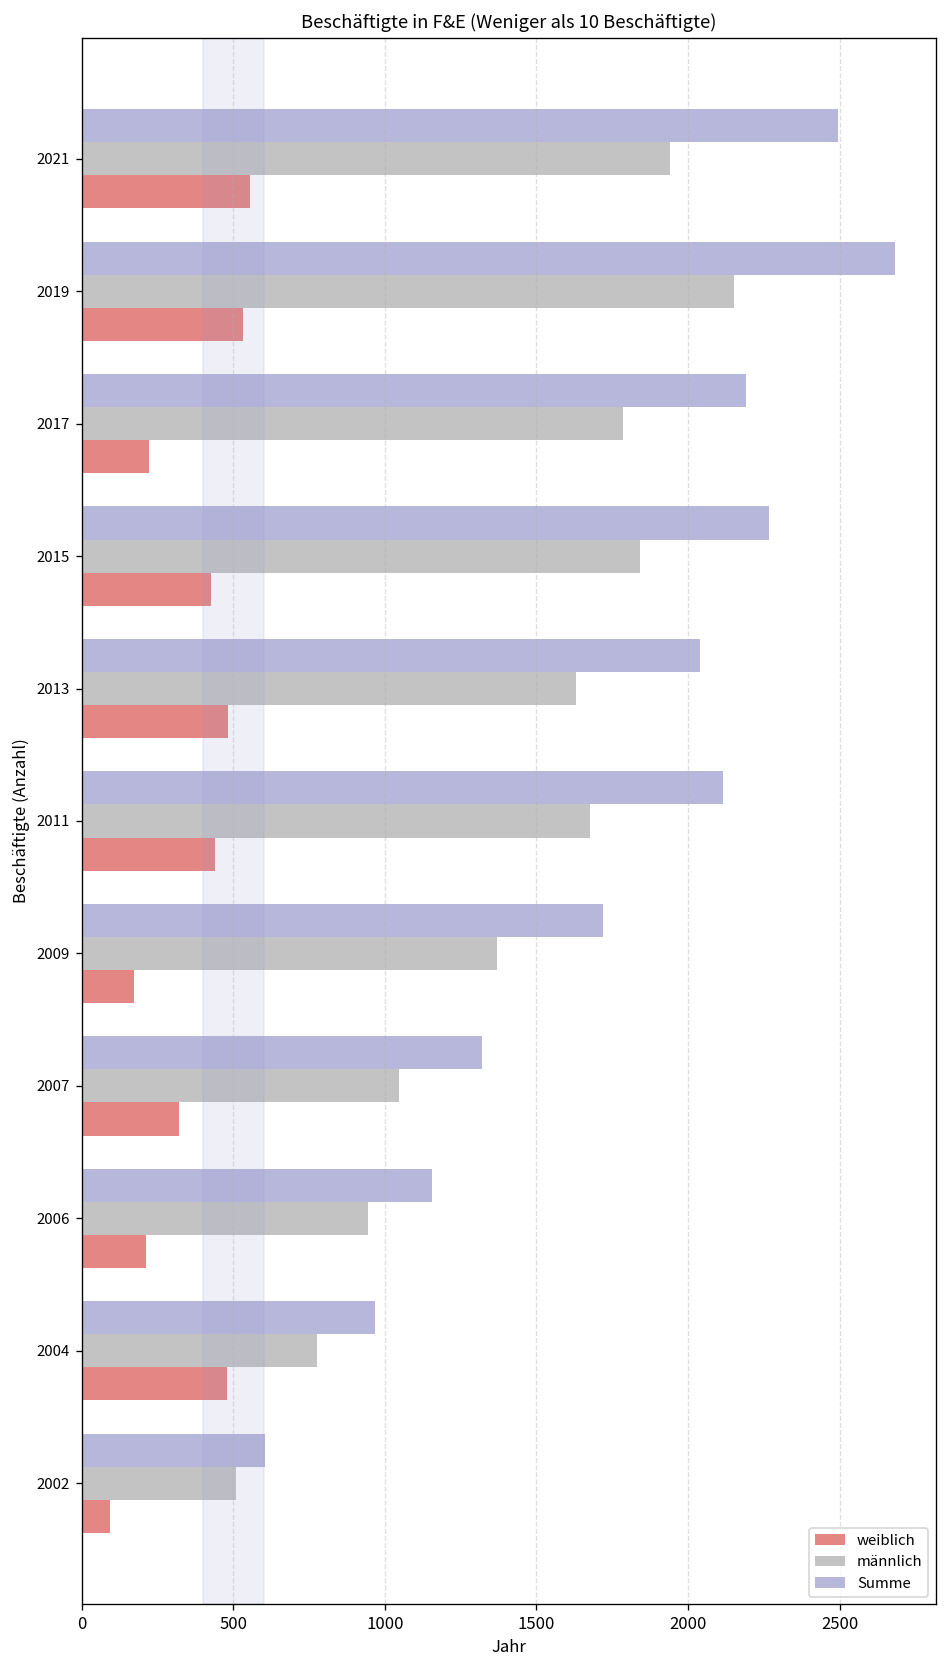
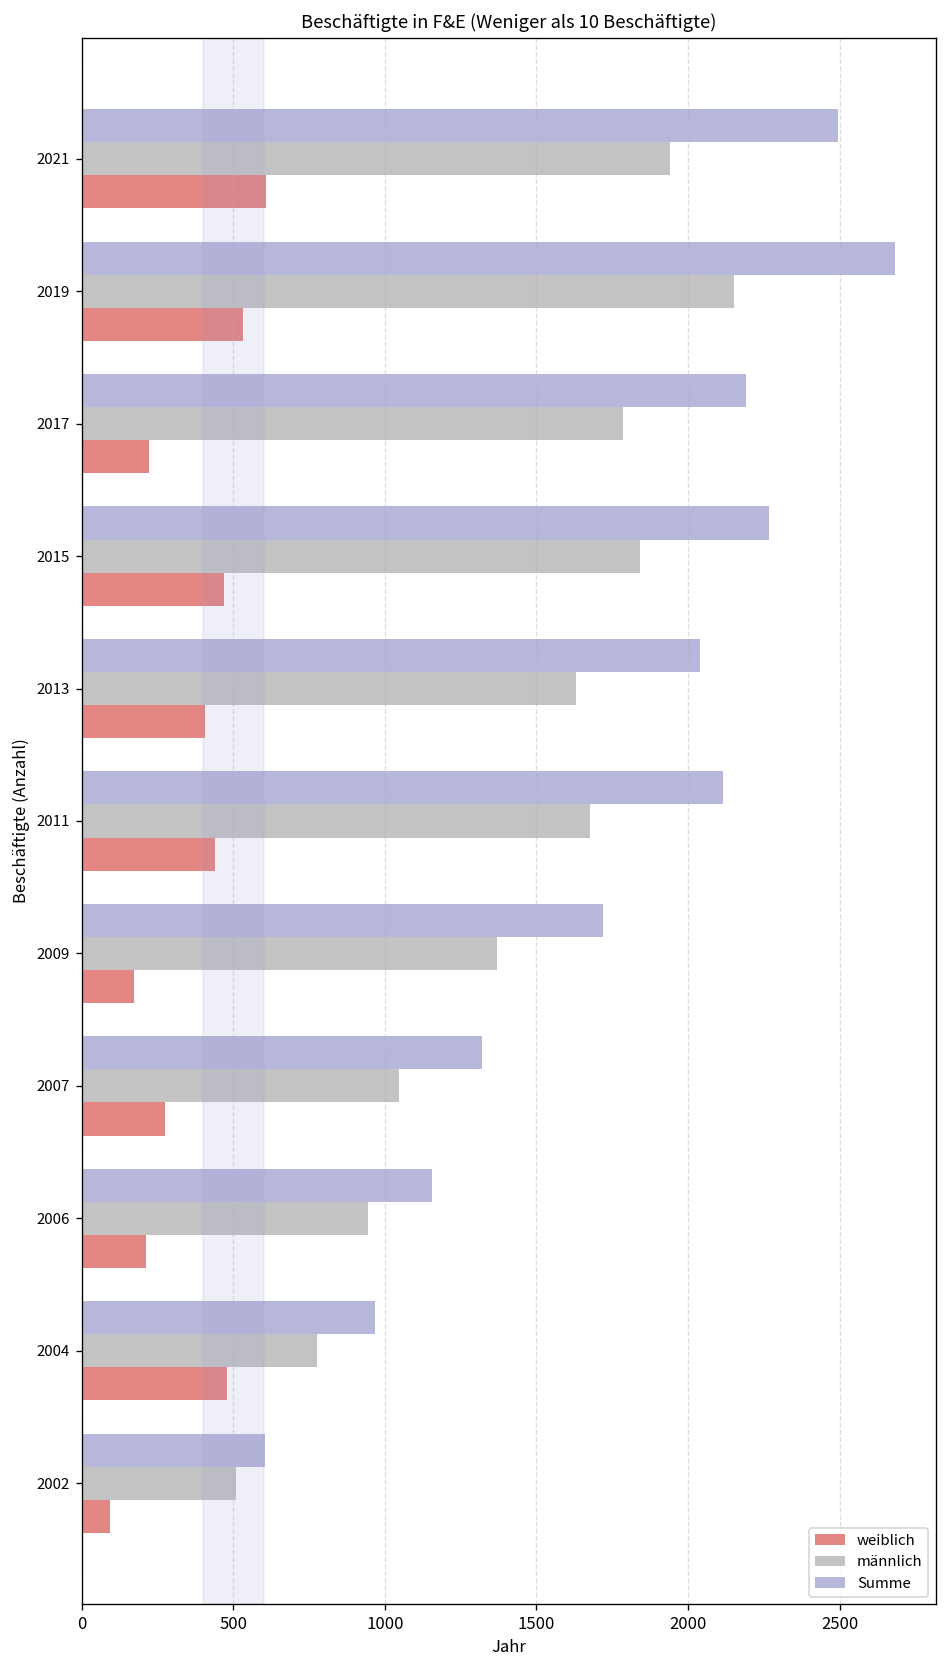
weiblich, 2021: 550 -> 610
weiblich, 2015: 430 -> 470
weiblich, 2013: 480 -> 410
weiblich, 2007: 320 -> 270
